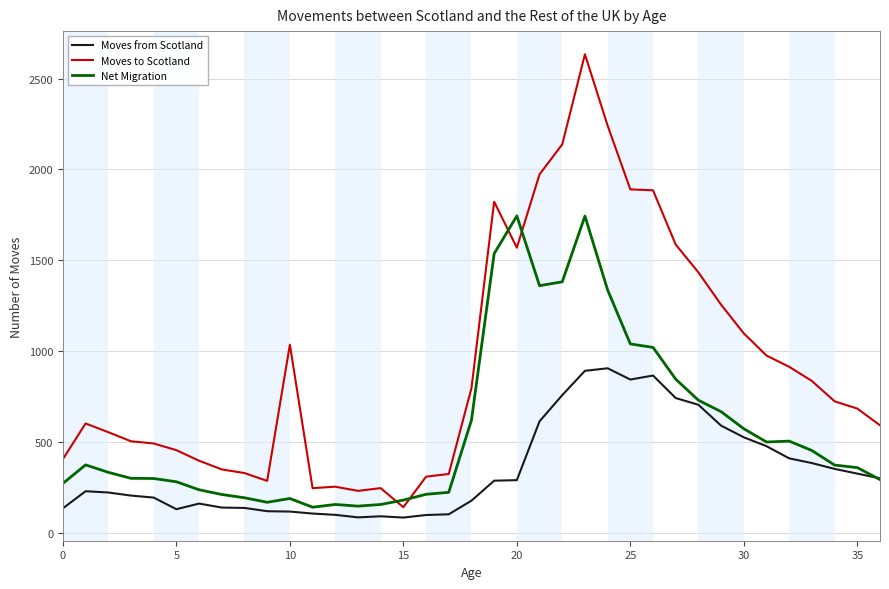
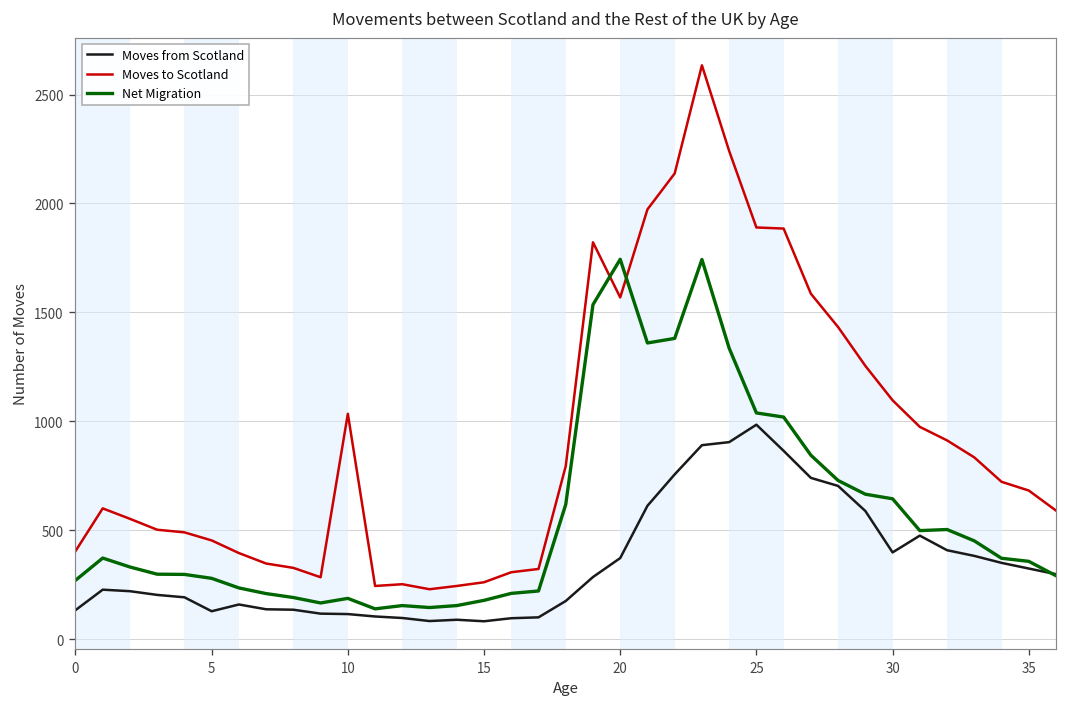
Moves to Scotland, 15: 140 -> 260
Moves from Scotland, 20: 290 -> 370
Moves from Scotland, 25: 840 -> 990
Moves from Scotland, 30: 530 -> 400
Net Migration, 30: 570 -> 650
